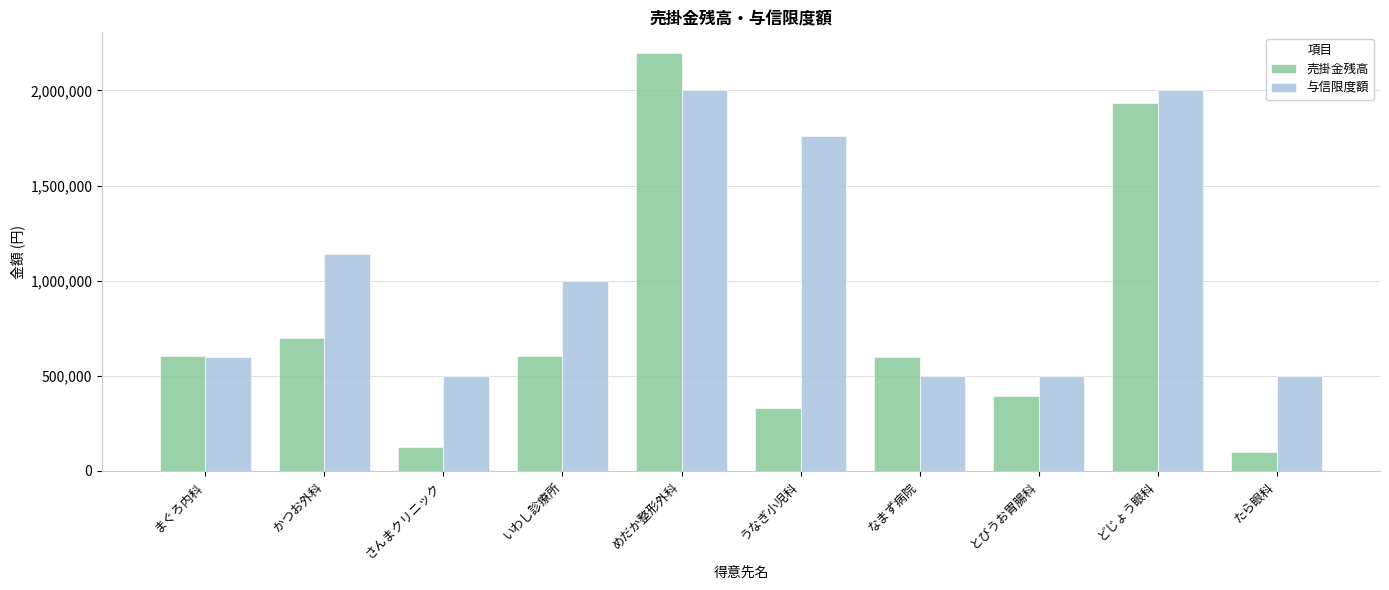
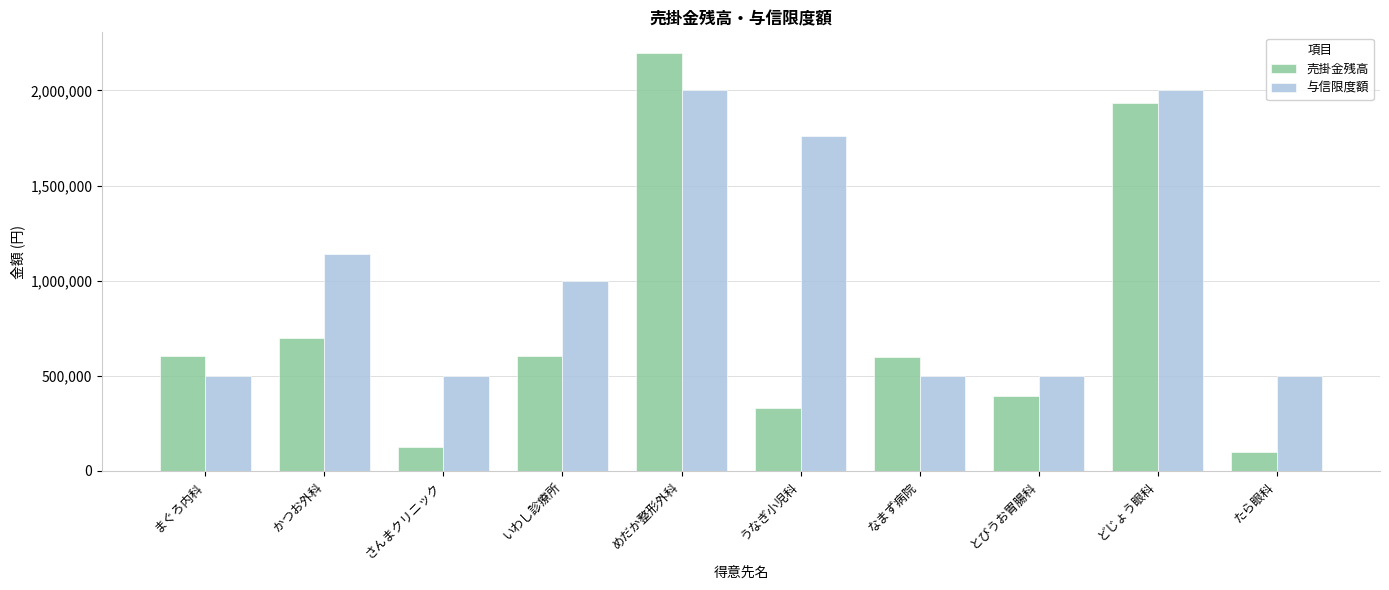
与信限度額, まぐろ内科: 600,000 -> 500,000
